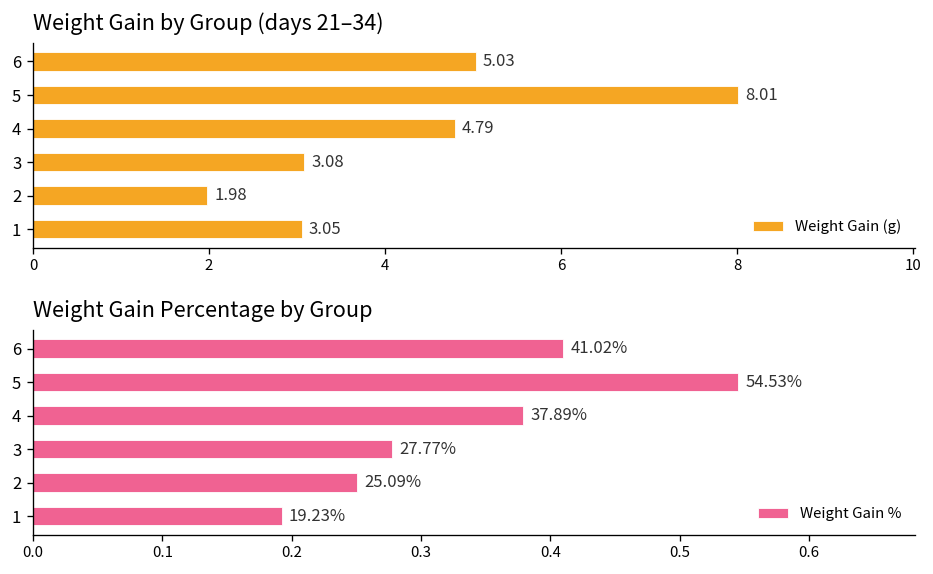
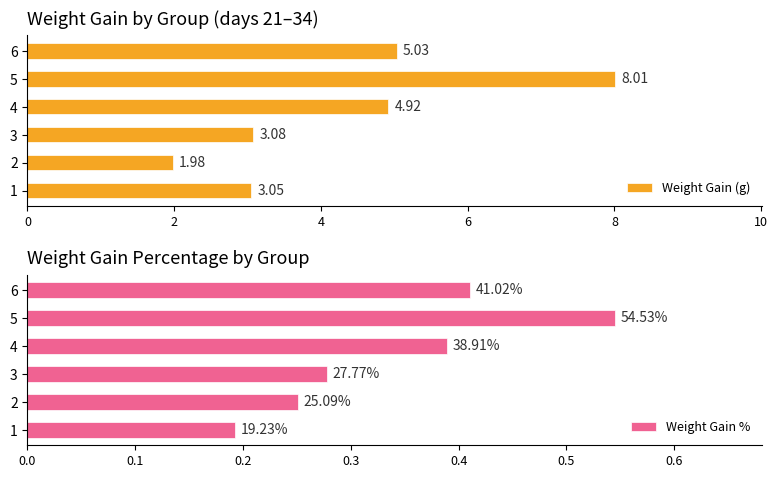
Weight Gain by Group (days 21–34), 4: 4.79 -> 4.92
Weight Gain Percentage by Group, 4: 37.89% -> 38.91%
